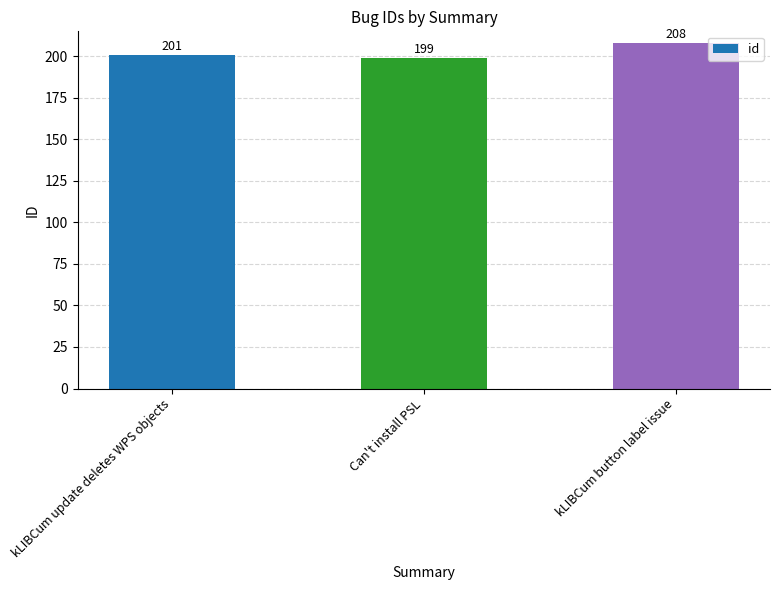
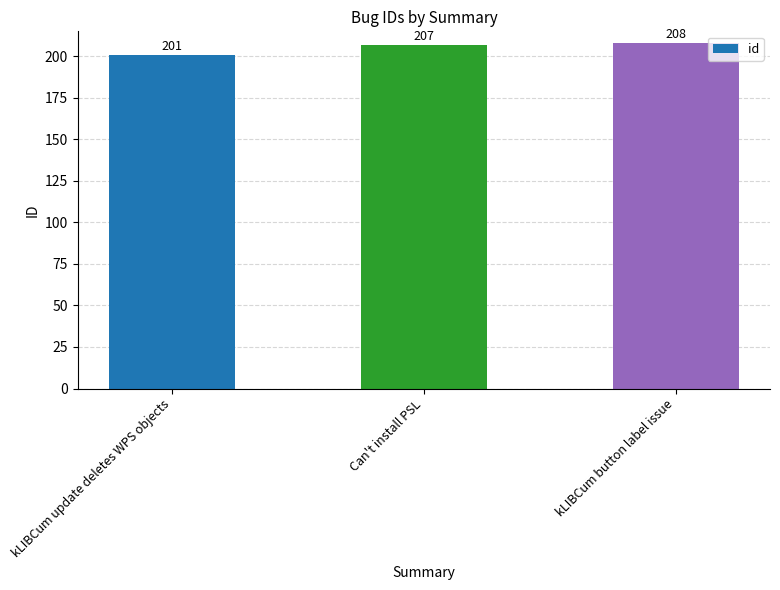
Can't install PSL: 199 -> 207
